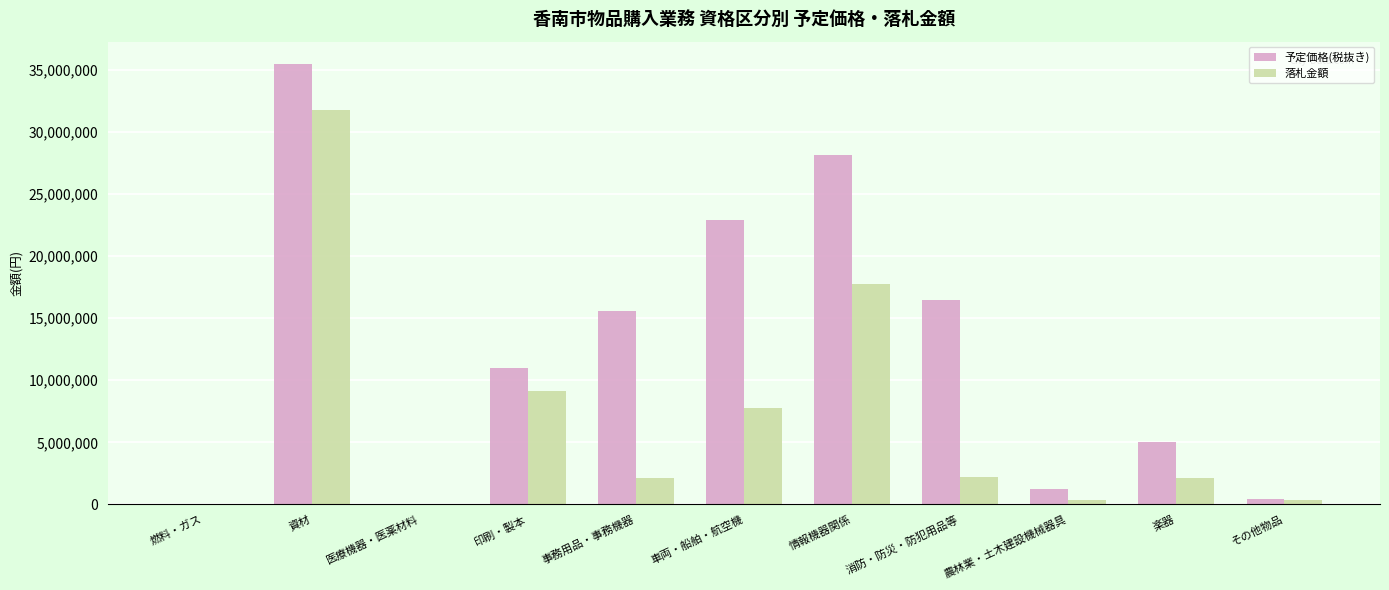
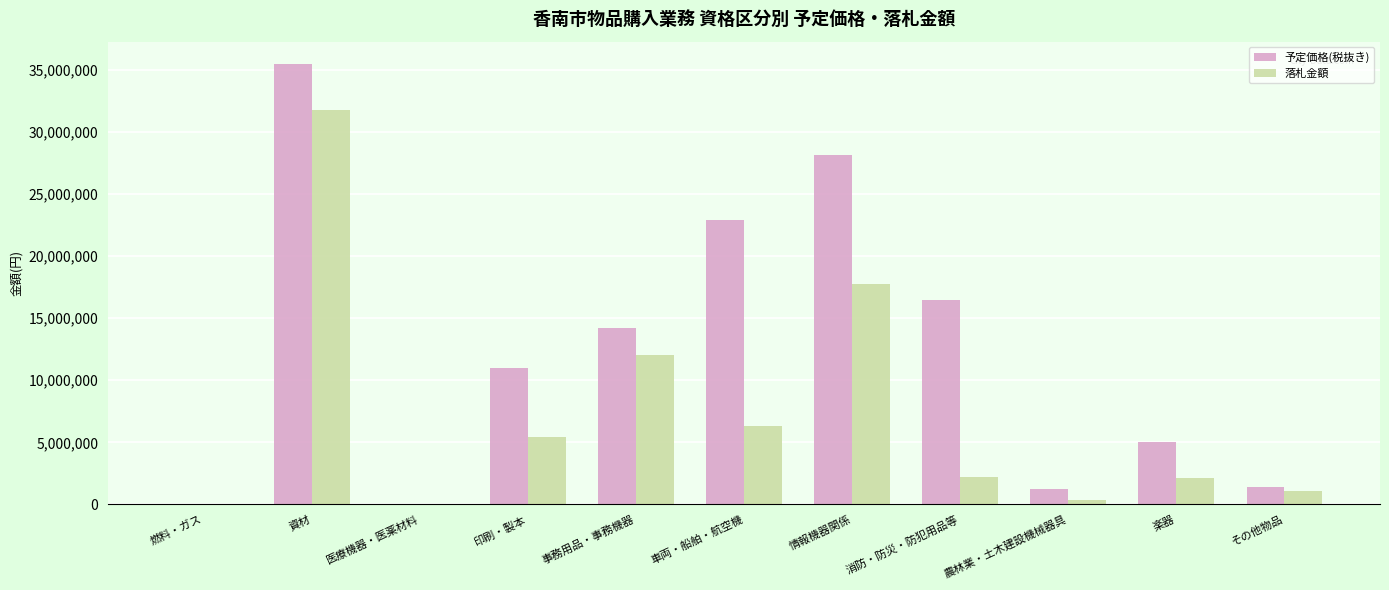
落札金額, 印刷・製本: 9,100,000 -> 5,400,000
予定価格(税抜き), 事務用品・事務機器: 15,600,000 -> 14,200,000
落札金額, 事務用品・事務機器: 2,100,000 -> 12,000,000
落札金額, 車両・船舶・航空機: 7,700,000 -> 6,300,000
予定価格(税抜き), その他物品: 500,000 -> 1,400,000
落札金額, その他物品: 400,000 -> 1,100,000
